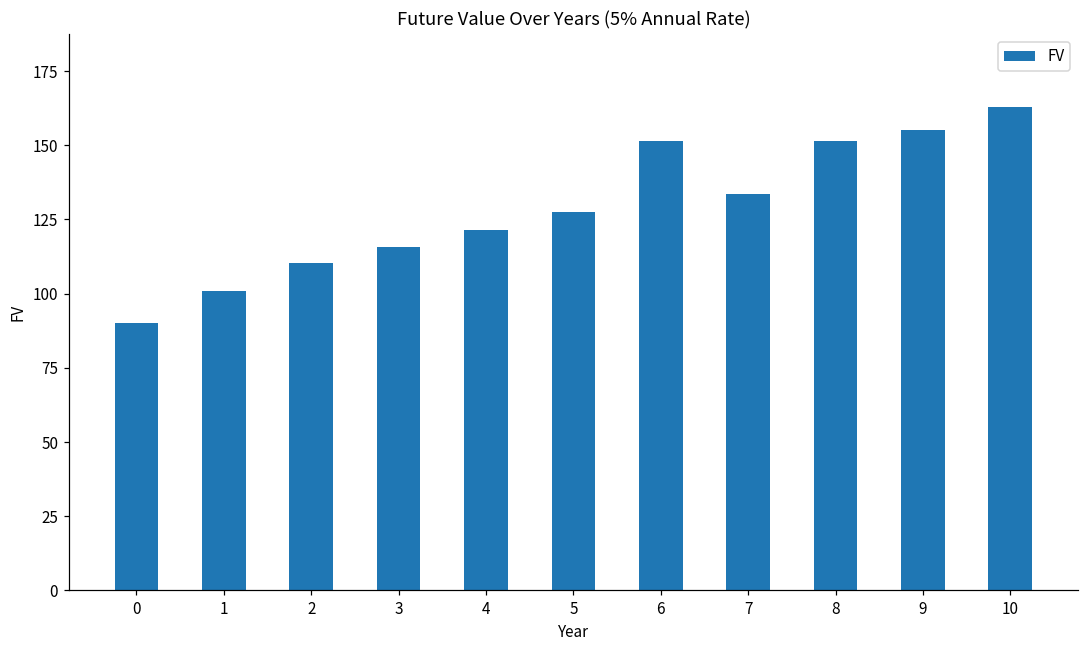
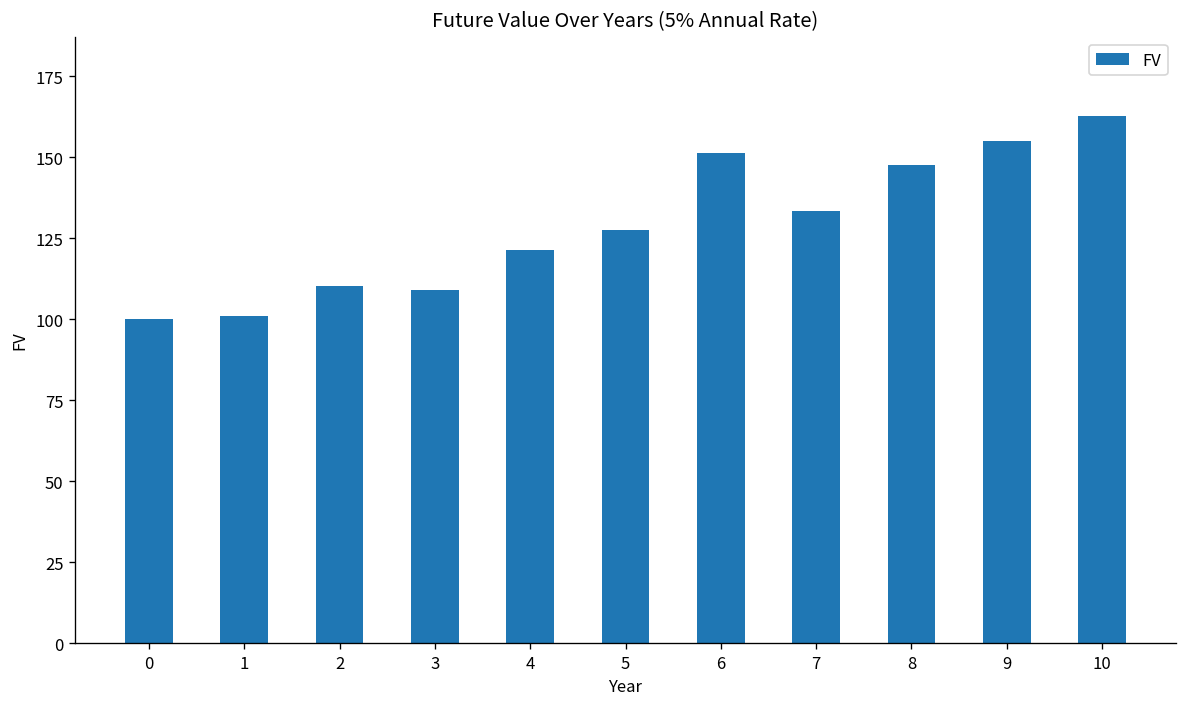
0: 90 -> 100
3: 116 -> 109
8: 151 -> 148
